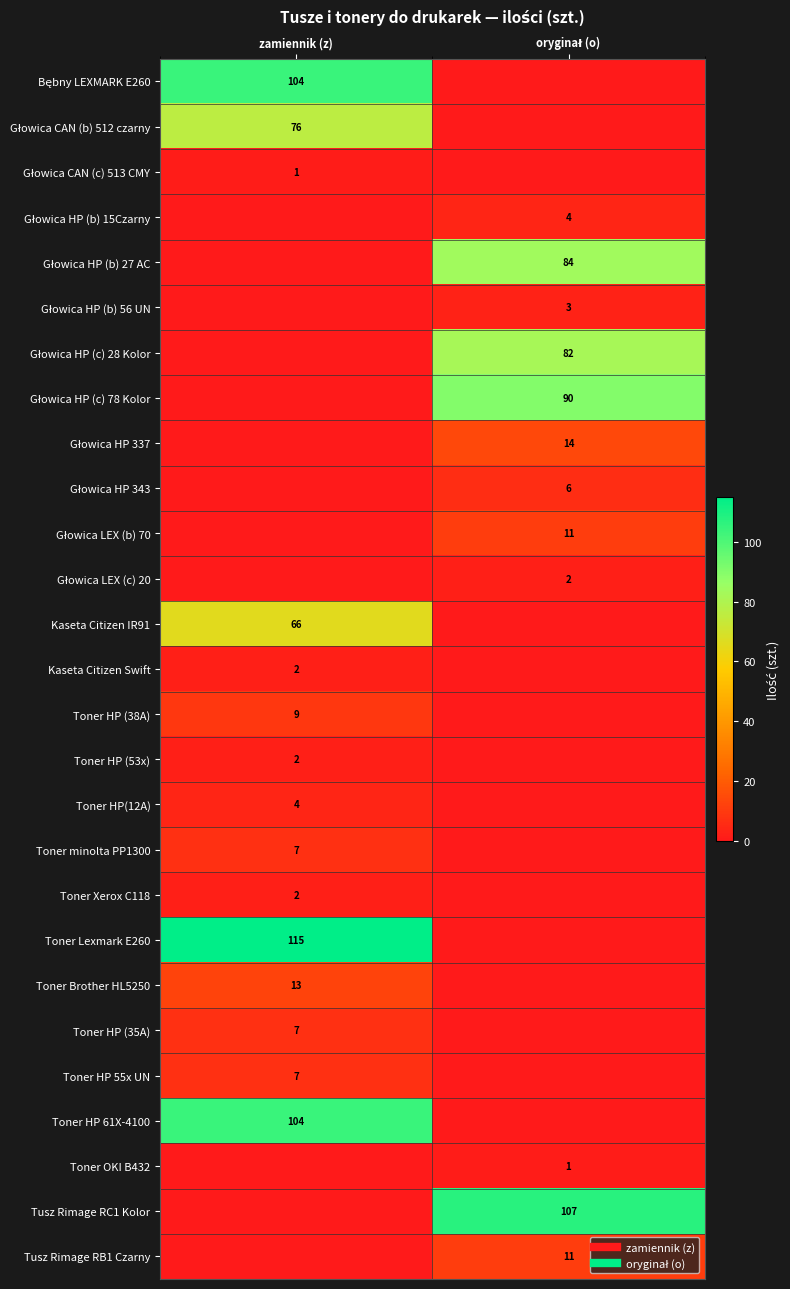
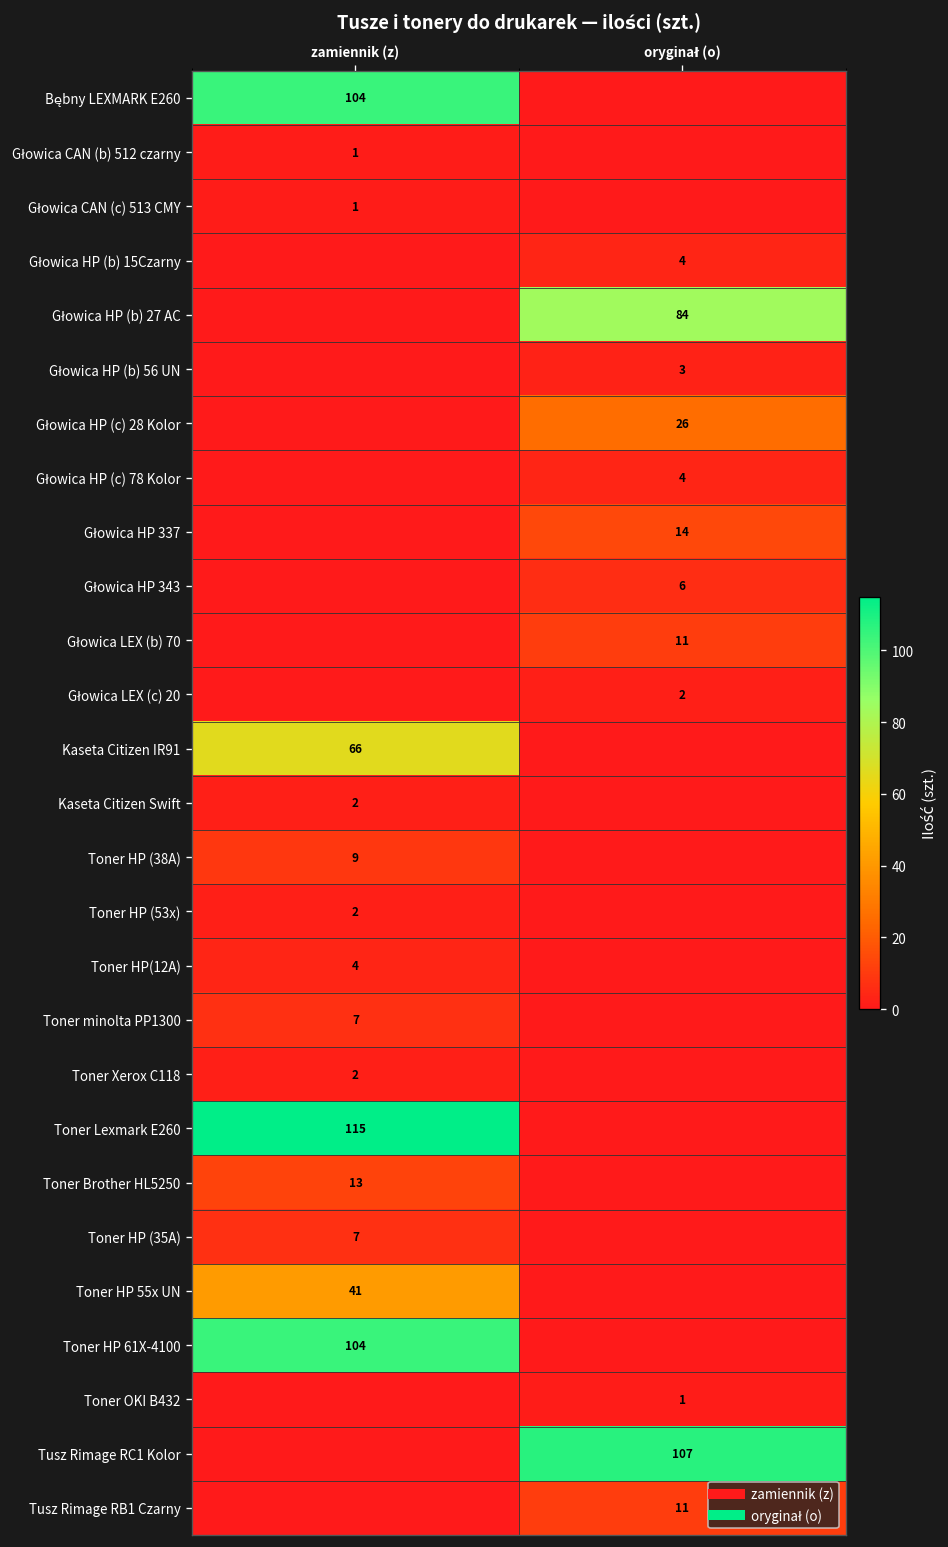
Głowica CAN (b) 512 czarny, zamiennik (z): 76 -> 1
Głowica HP (c) 28 Kolor, oryginał (o): 82 -> 26
Głowica HP (c) 78 Kolor, oryginał (o): 90 -> 4
Toner HP 55x UN, zamiennik (z): 7 -> 41
